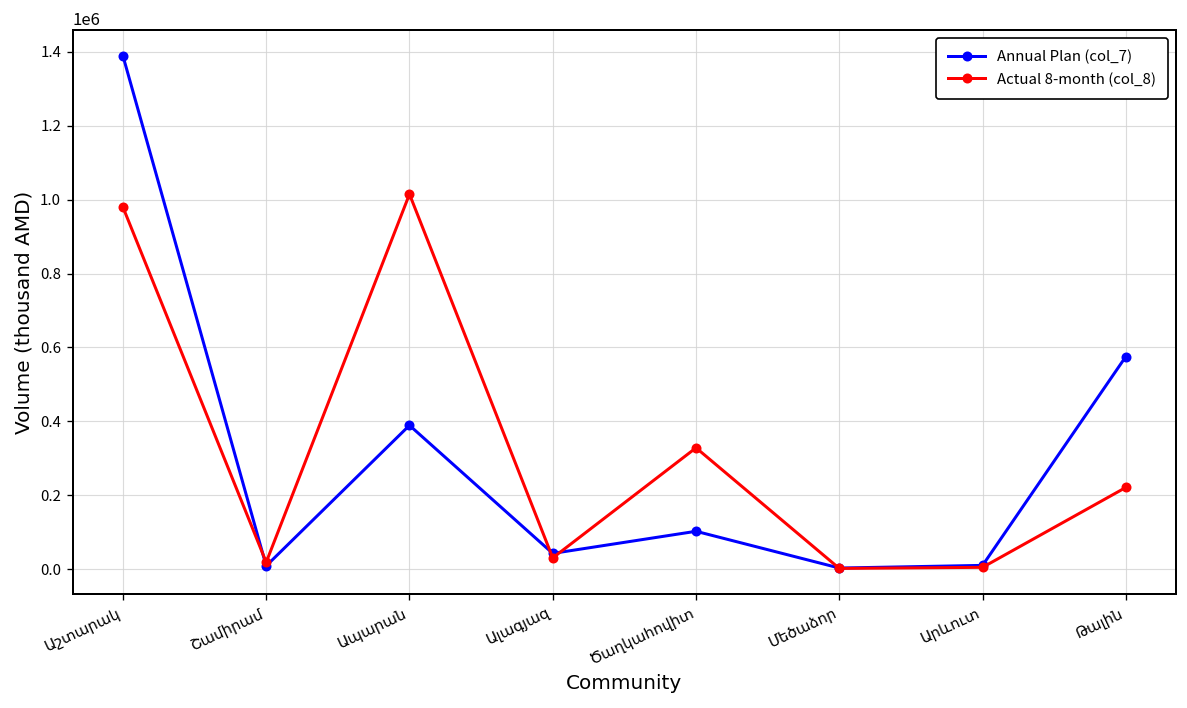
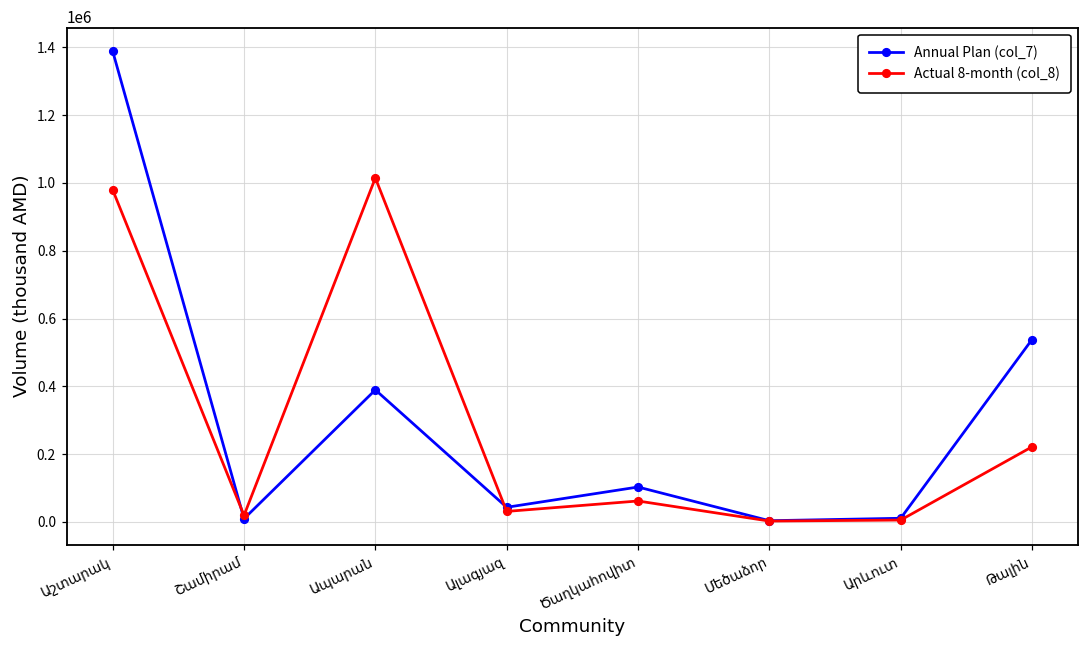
Actual 8-month (col_8), Ծաղկահովիտ: 330000 -> 60000
Annual Plan (col_7), Թալին: 580000 -> 540000
